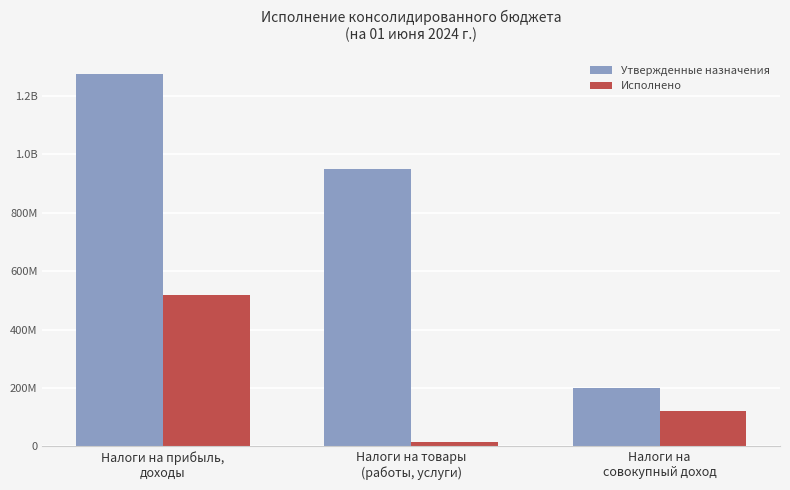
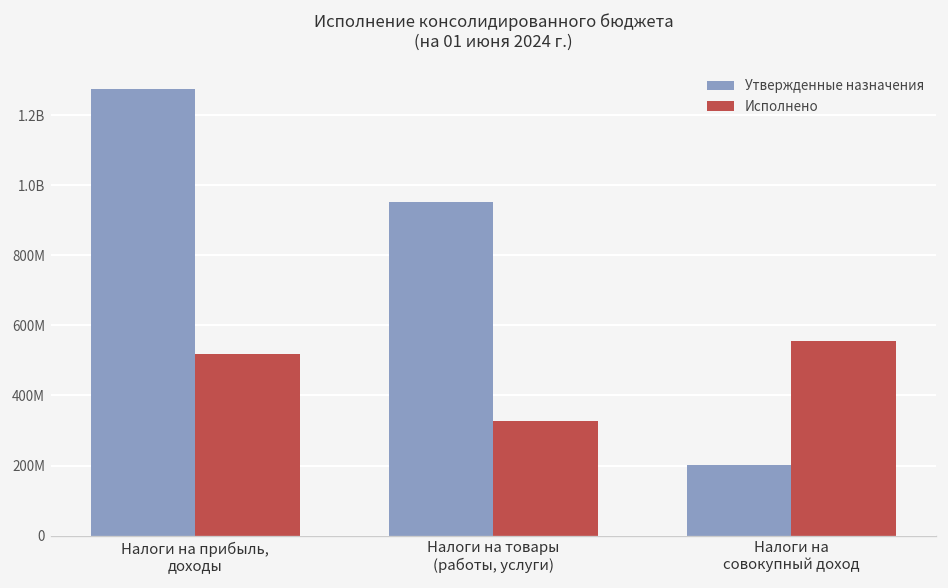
Исполнено, Налоги на товары (работы, услуги): 10000000 -> 330000000
Исполнено, Налоги на совокупный доход: 120000000 -> 560000000
